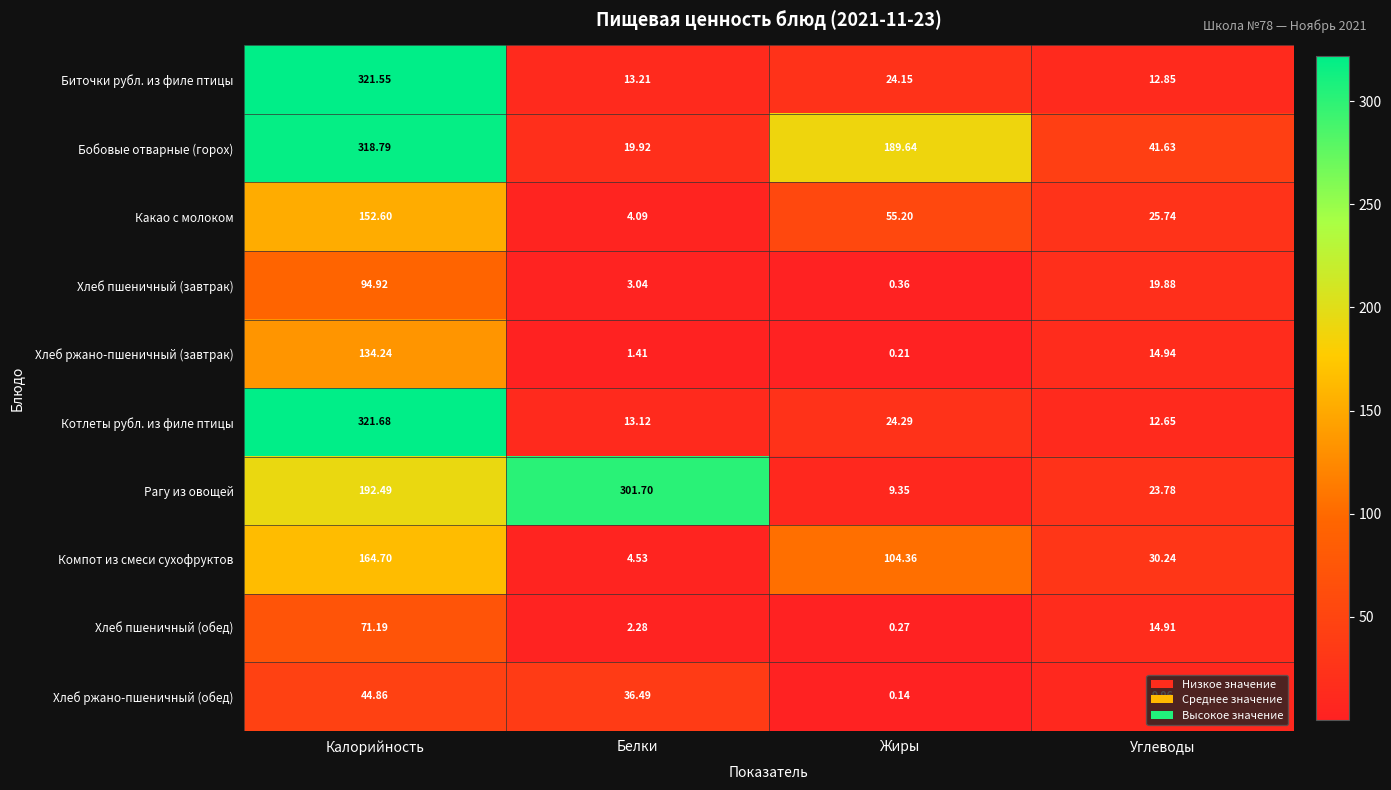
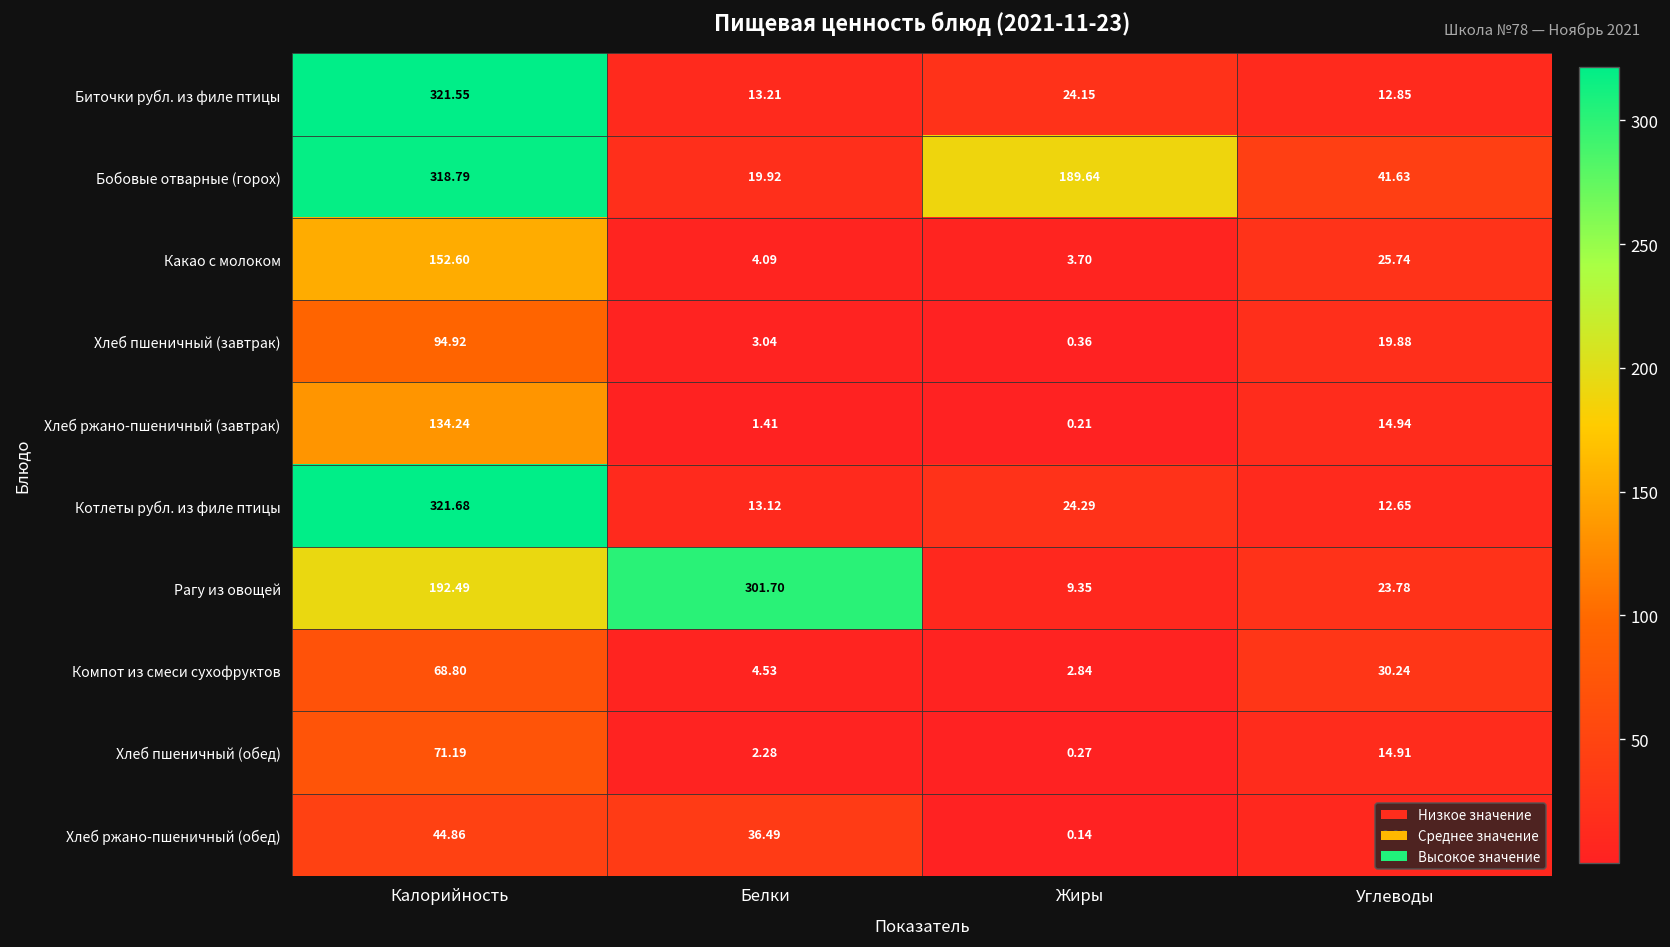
Какао с молоком, Жиры: 55.20 -> 3.70
Компот из смеси сухофруктов, Калорийность: 164.70 -> 68.80
Компот из смеси сухофруктов, Жиры: 104.36 -> 2.84
